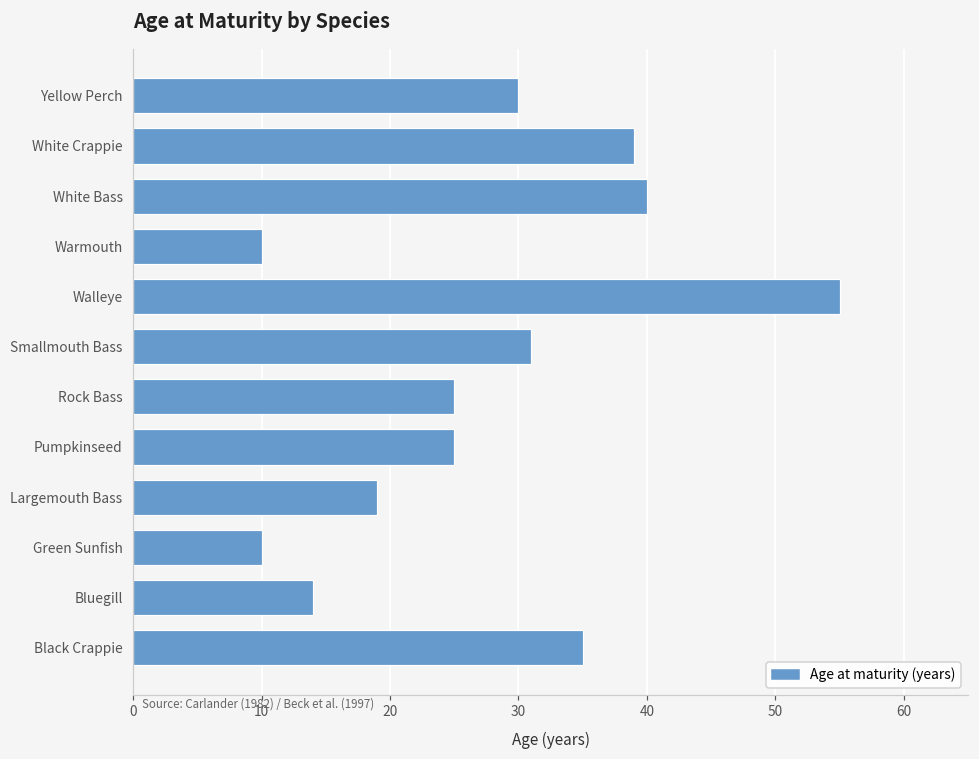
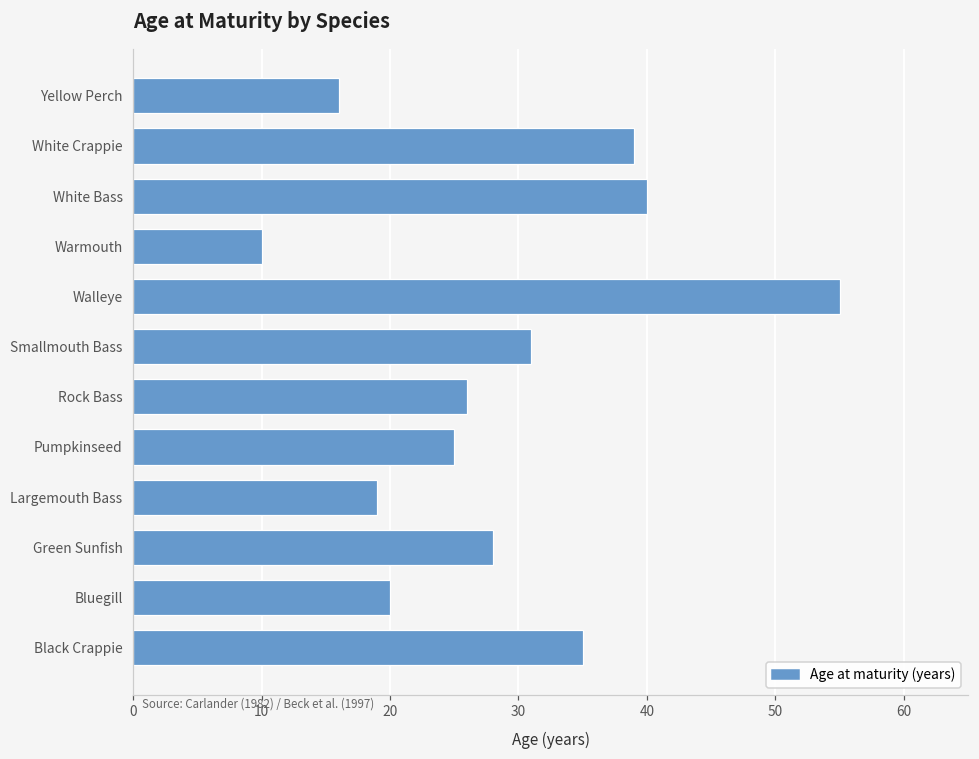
Yellow Perch: 30 -> 16
Rock Bass: 25 -> 26
Green Sunfish: 10 -> 28
Bluegill: 14 -> 20
